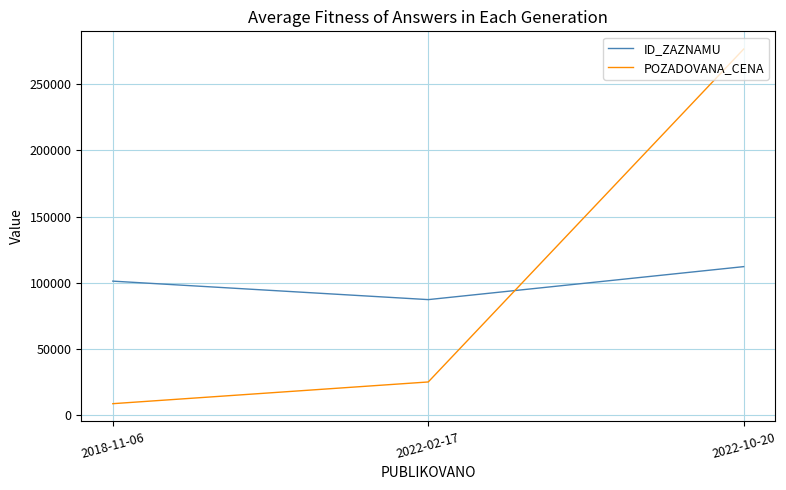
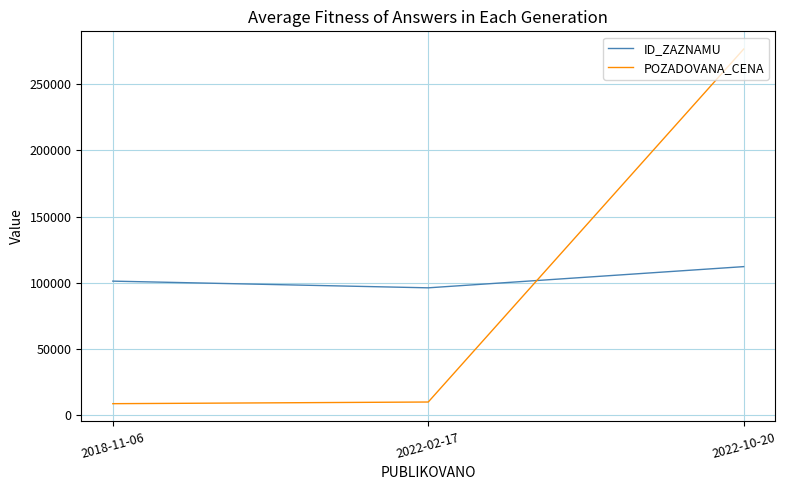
ID_ZAZNAMU, 2022-02-17: 87000 -> 96000
POZADOVANA_CENA, 2022-02-17: 25000 -> 10000
